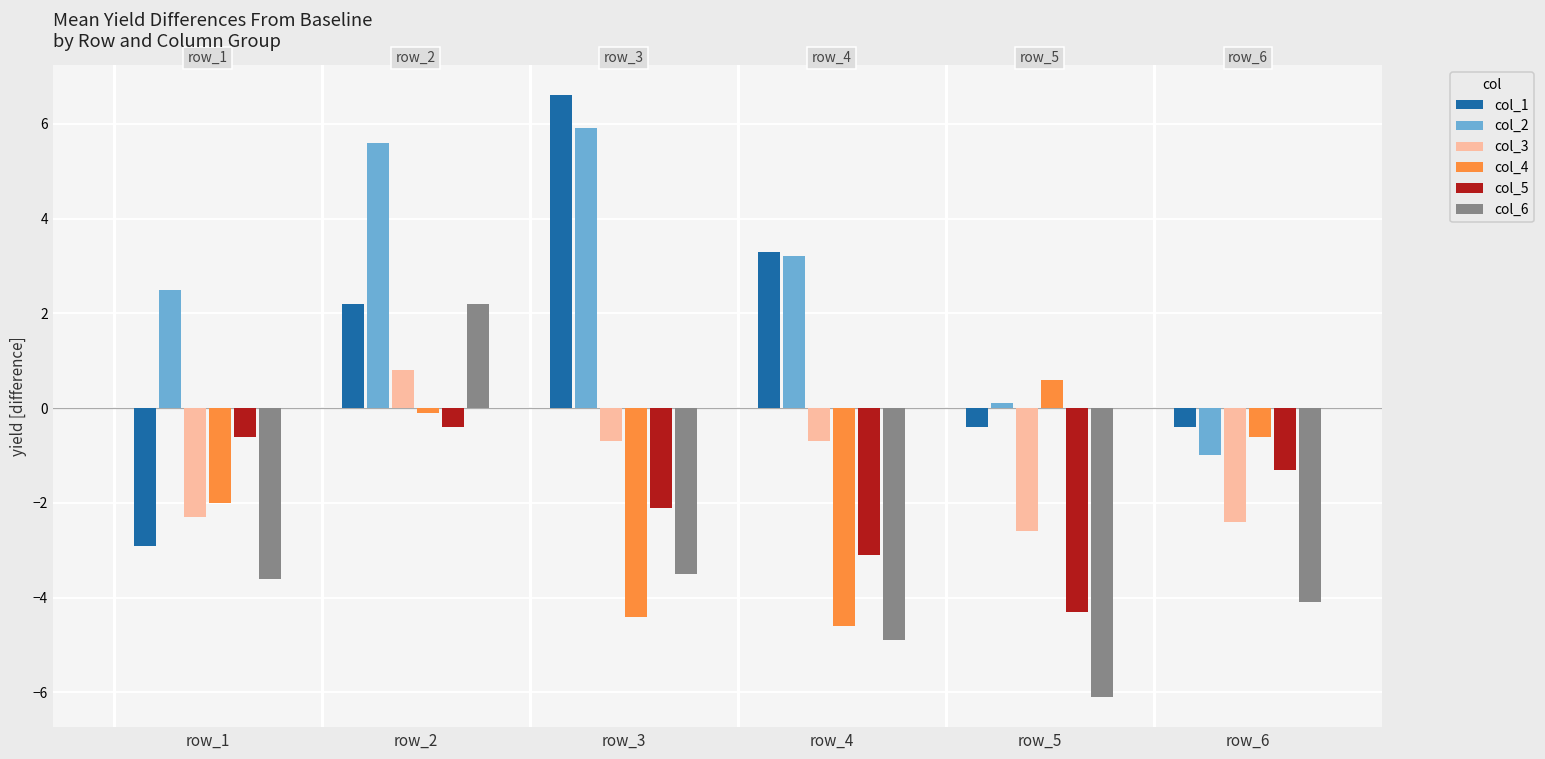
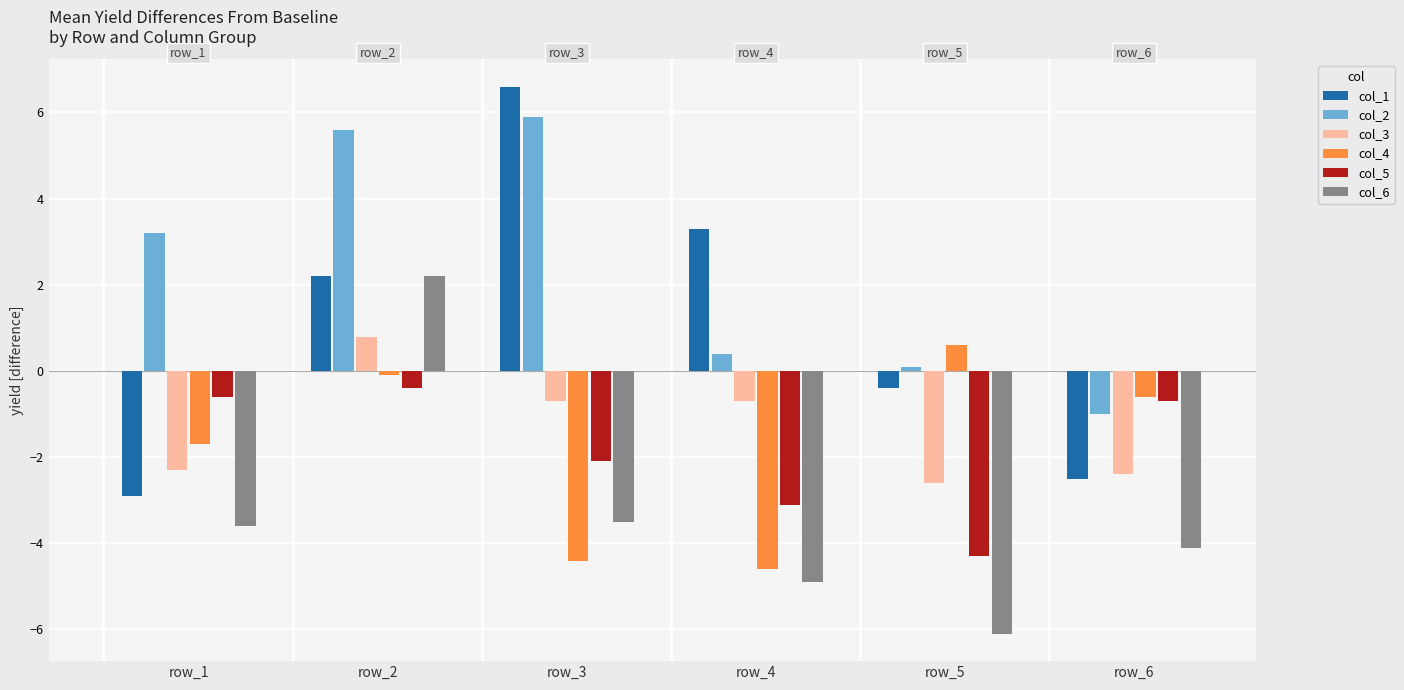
col_2, row_1: 2.5 -> 3.2
col_4, row_1: -2.0 -> -1.7
col_2, row_4: 3.2 -> 0.4
col_1, row_6: -0.4 -> -2.5
col_5, row_6: -1.3 -> -0.7
